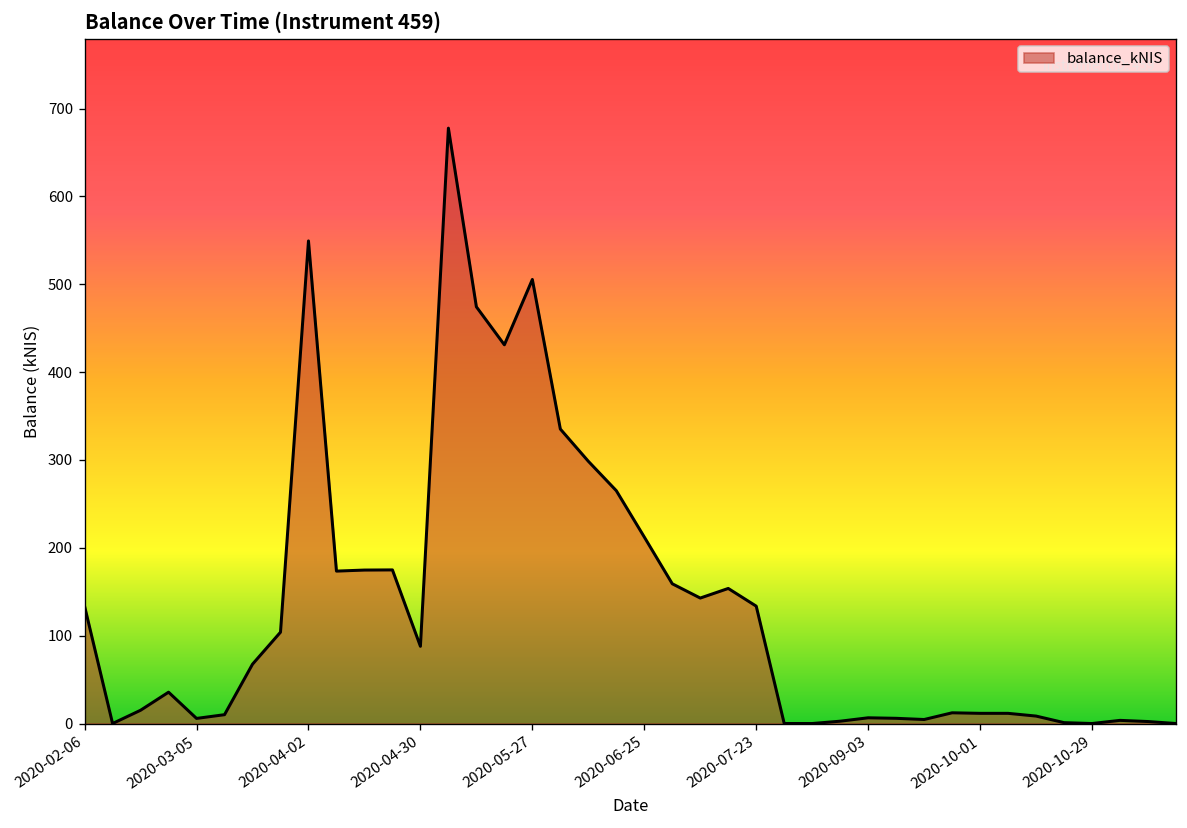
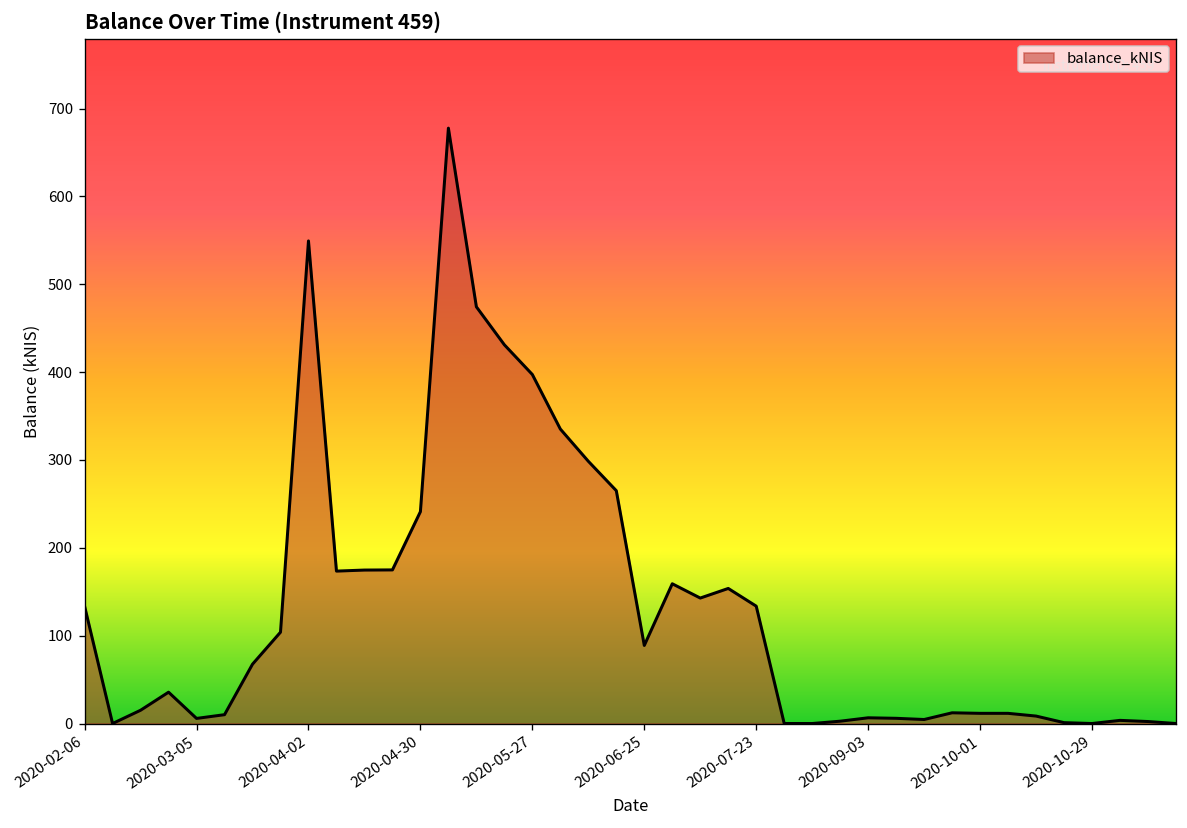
2020-04-30: 90 -> 240
2020-05-27: 510 -> 400
2020-06-25: 210 -> 90
